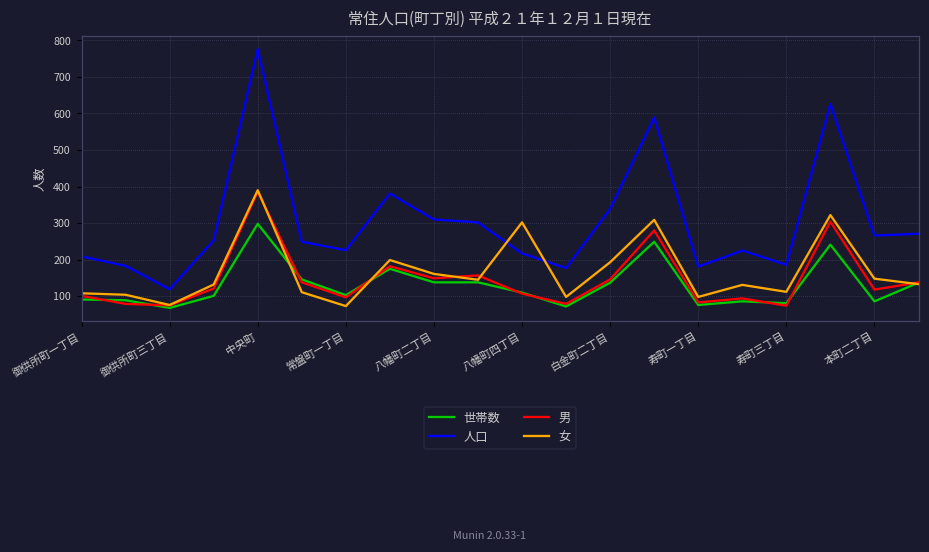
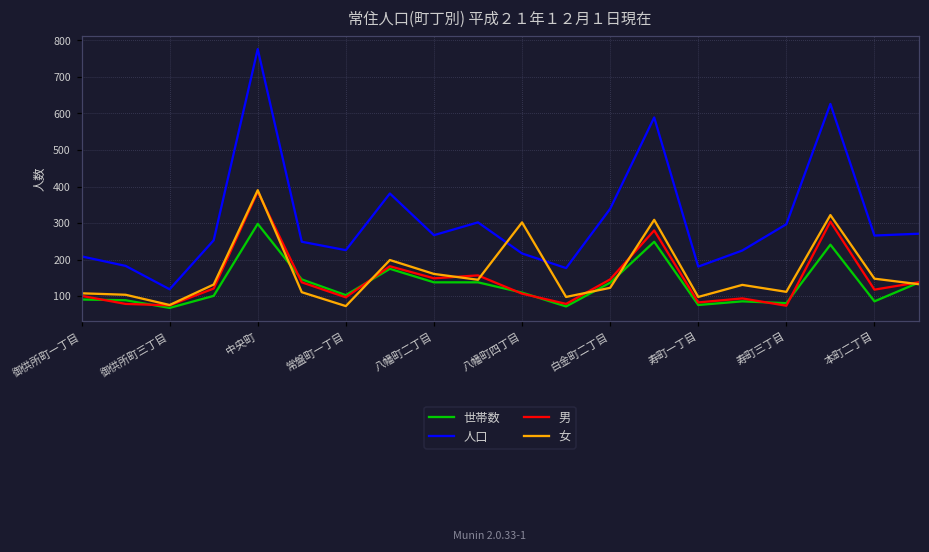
人口, 八幡町二丁目: 310 -> 270
女, 白金町二丁目: 190 -> 120
人口, 寿町三丁目: 190 -> 300
